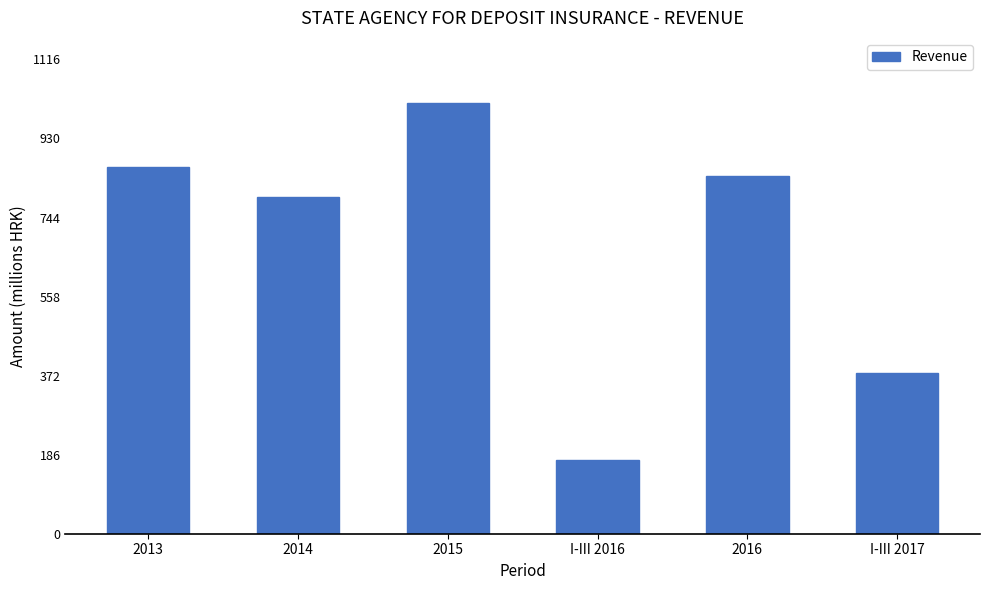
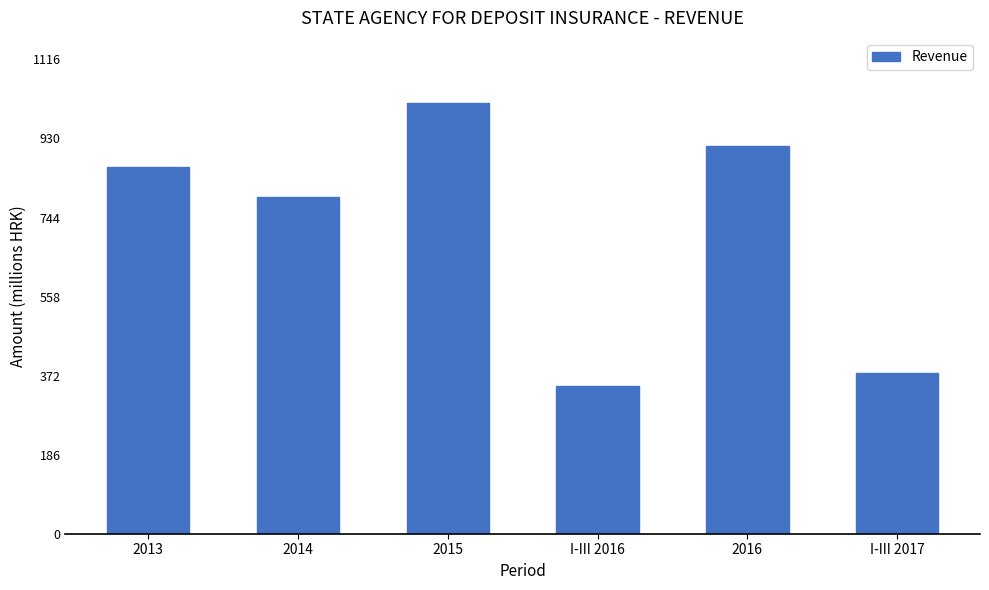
I-III 2016: 170 -> 350
2016: 840 -> 910
